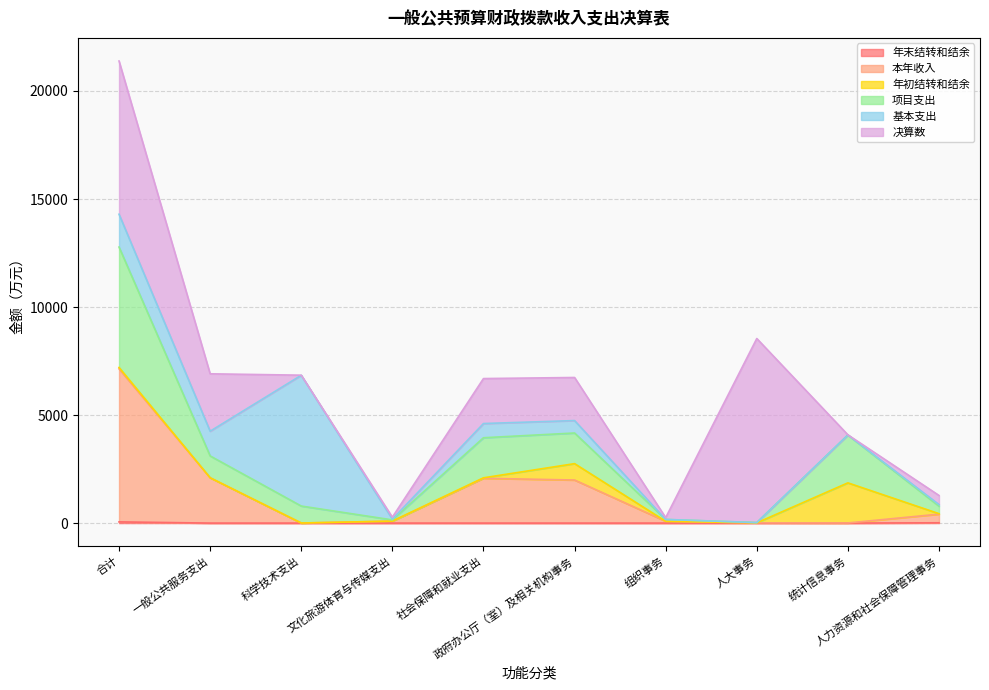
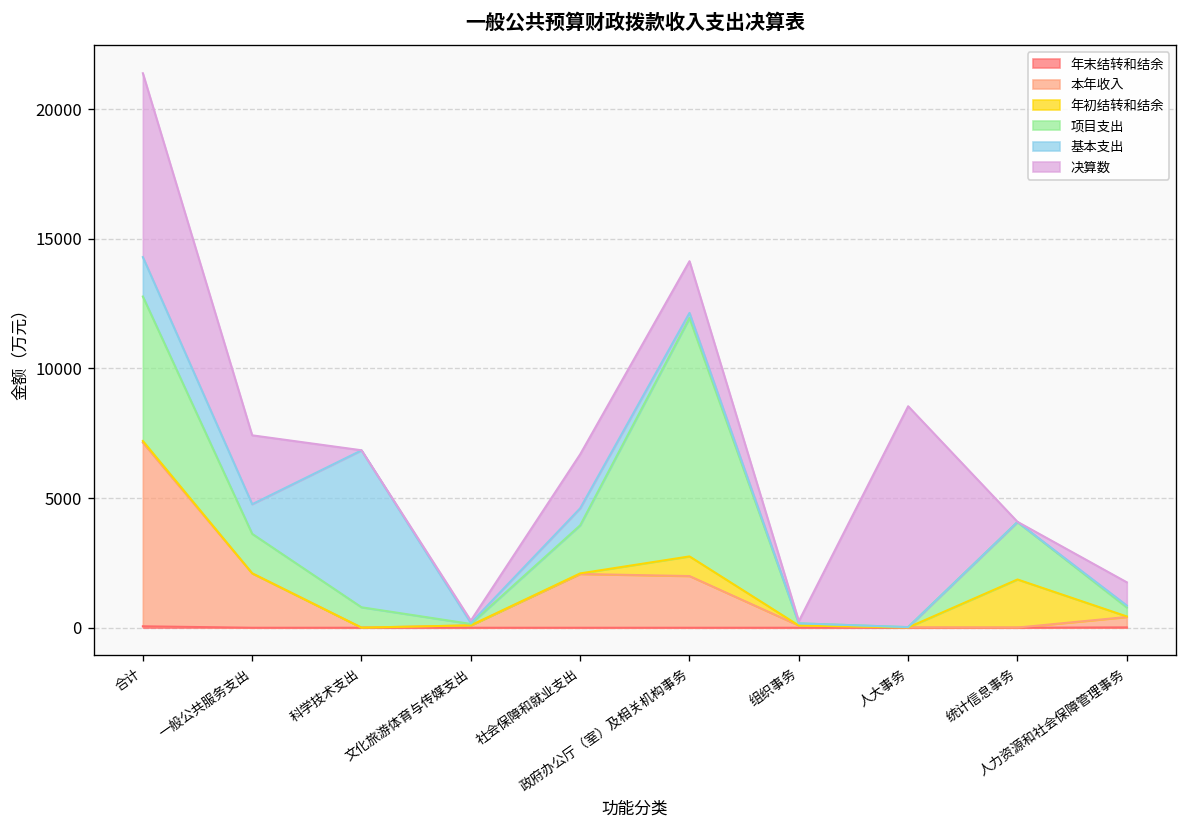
项目支出, 一般公共服务支出: 1000 -> 1500
项目支出, 政府办公厅（室）及相关机构事务: 1400 -> 9200
基本支出, 政府办公厅（室）及相关机构事务: 600 -> 200
决算数, 人力资源和社会保障管理事务: 400 -> 900
